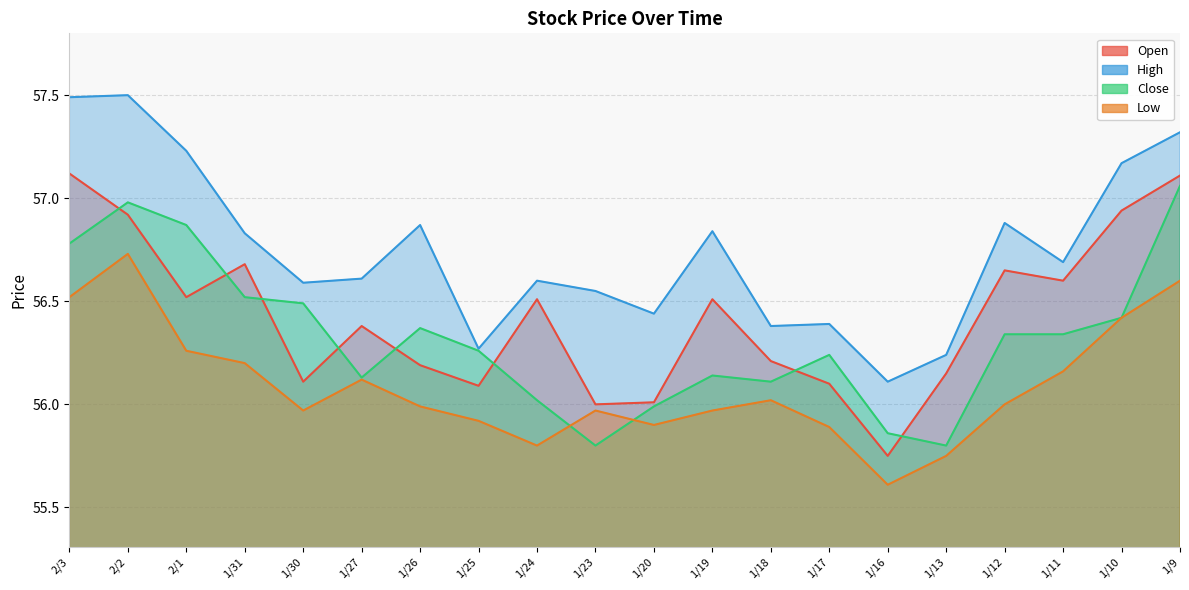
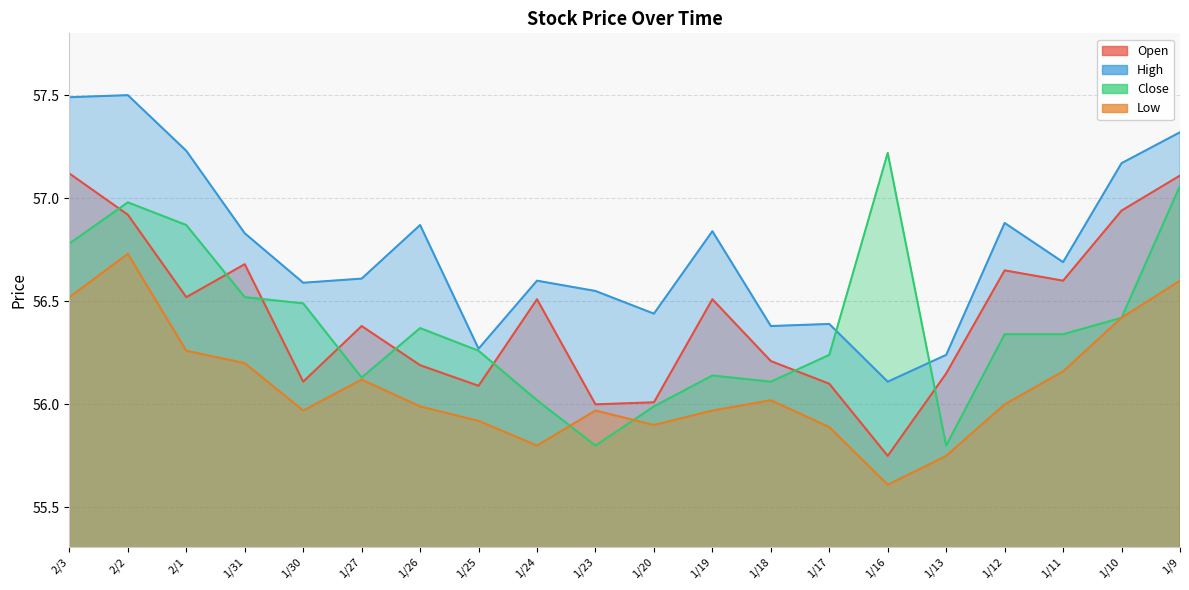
Close, 1/16: 55.86 -> 57.22
